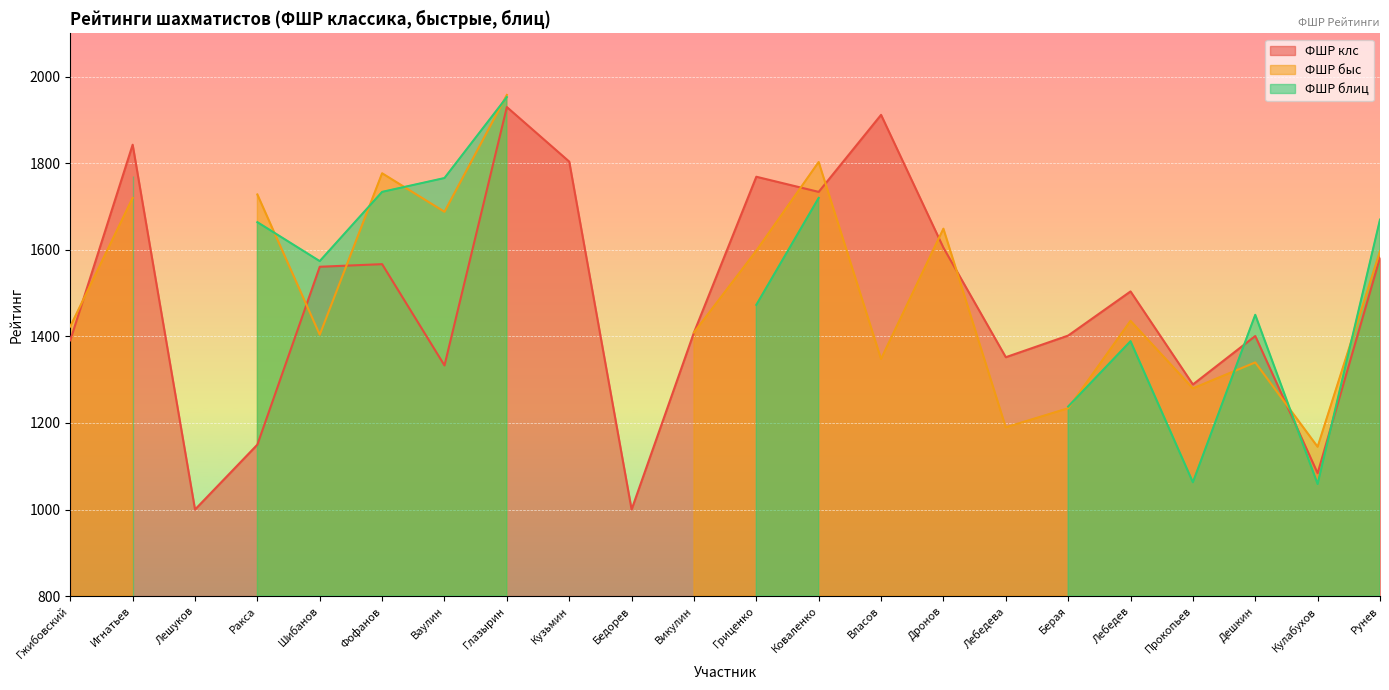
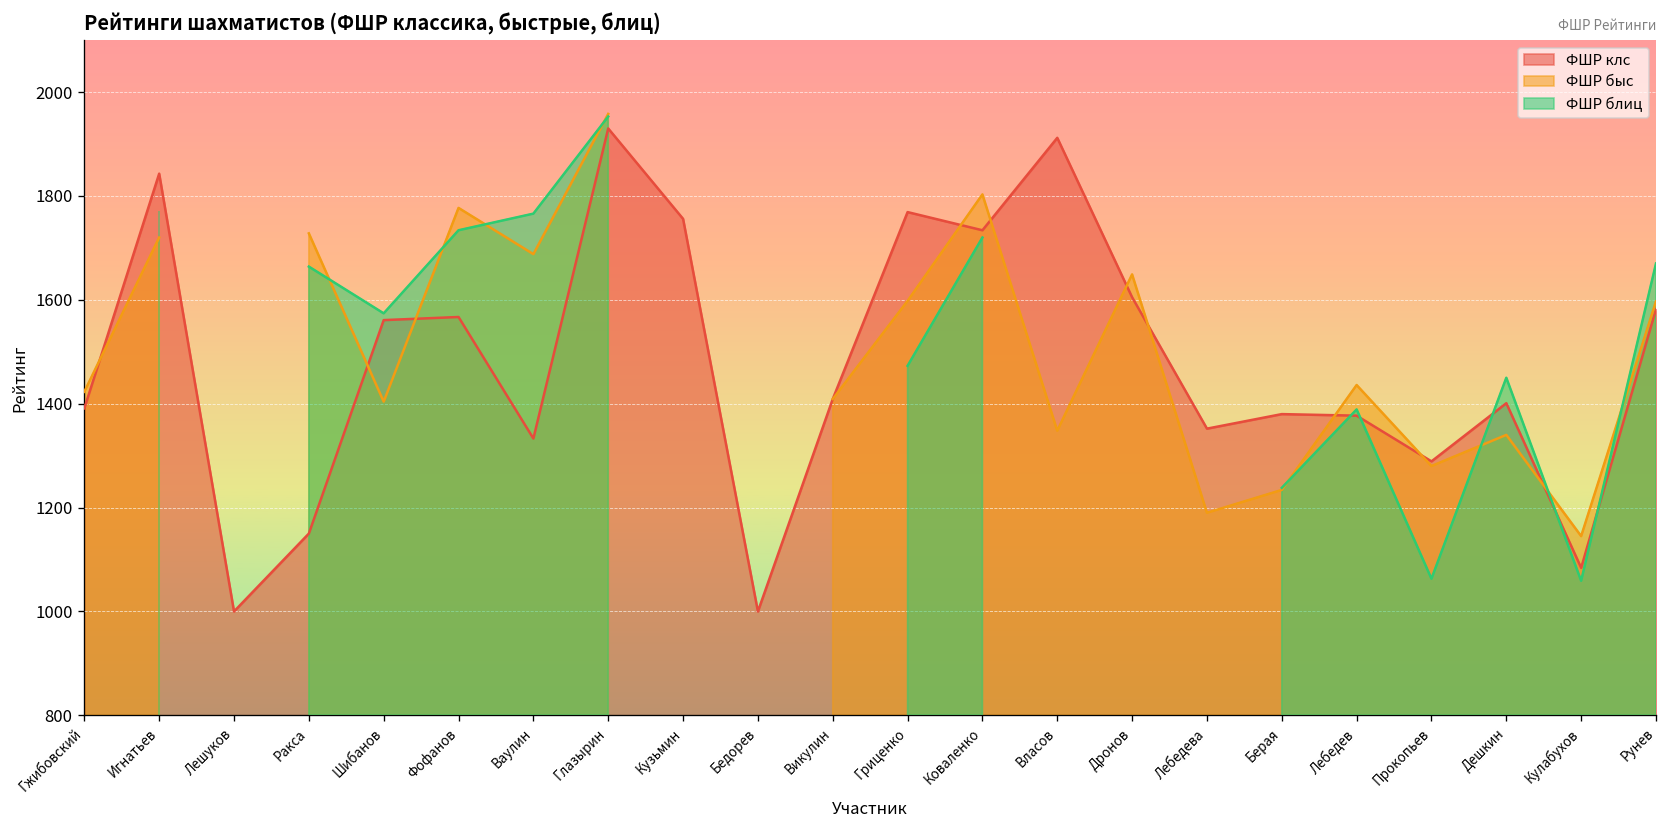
ФШР клс, Кузьмин: 1800 -> 1760
ФШР клс, Берая: 1400 -> 1380
ФШР клс, Лебедев: 1500 -> 1380
